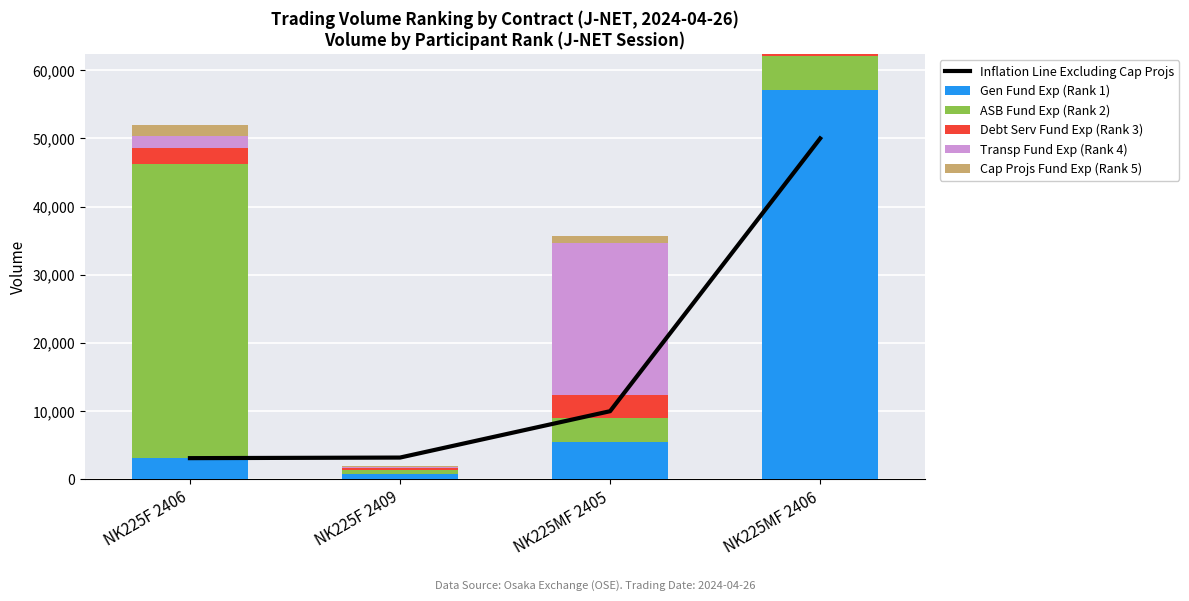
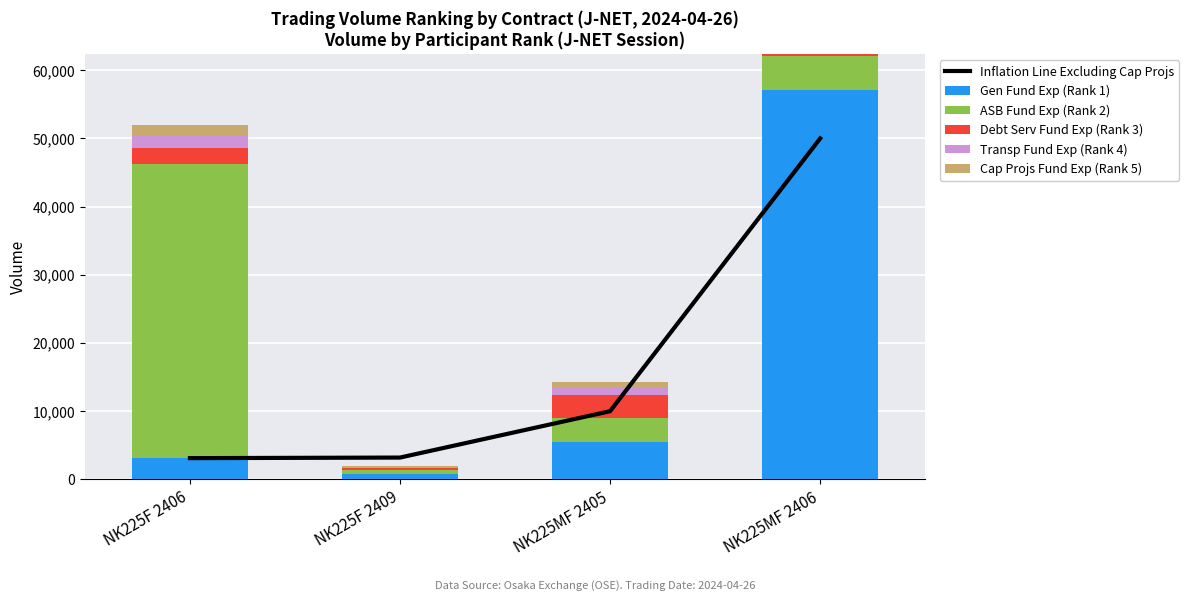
Transp Fund Exp (Rank 4), NK225MF 2405: 22,000 -> 1,000
